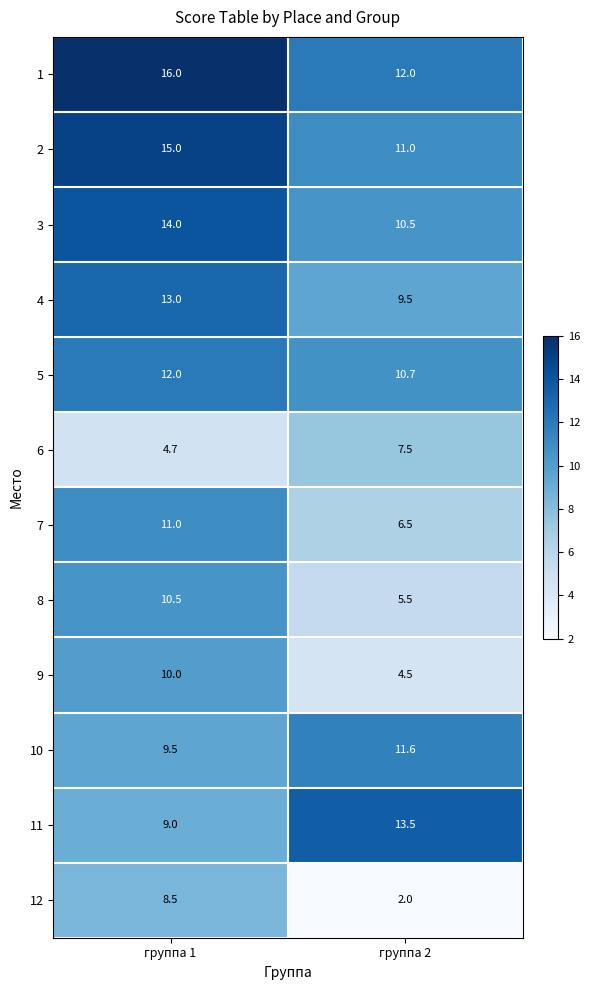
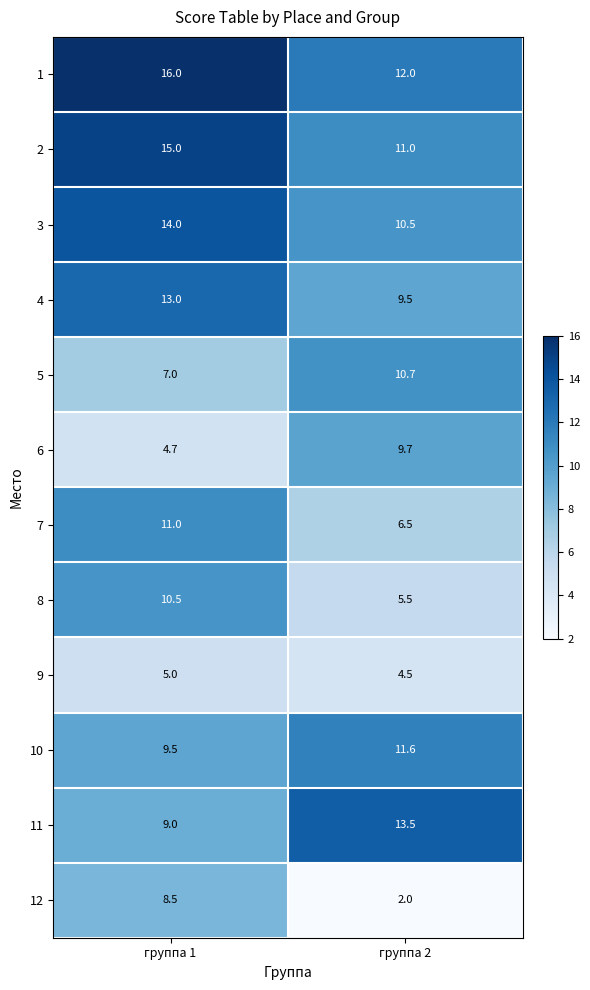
5, группа 1: 12.0 -> 7.0
6, группа 2: 7.5 -> 9.7
9, группа 1: 10.0 -> 5.0
